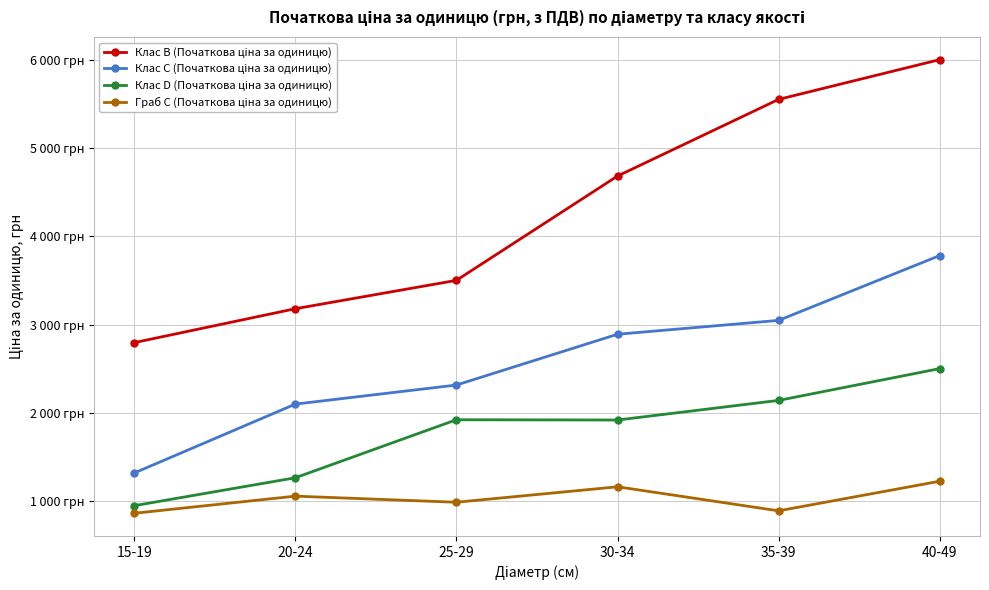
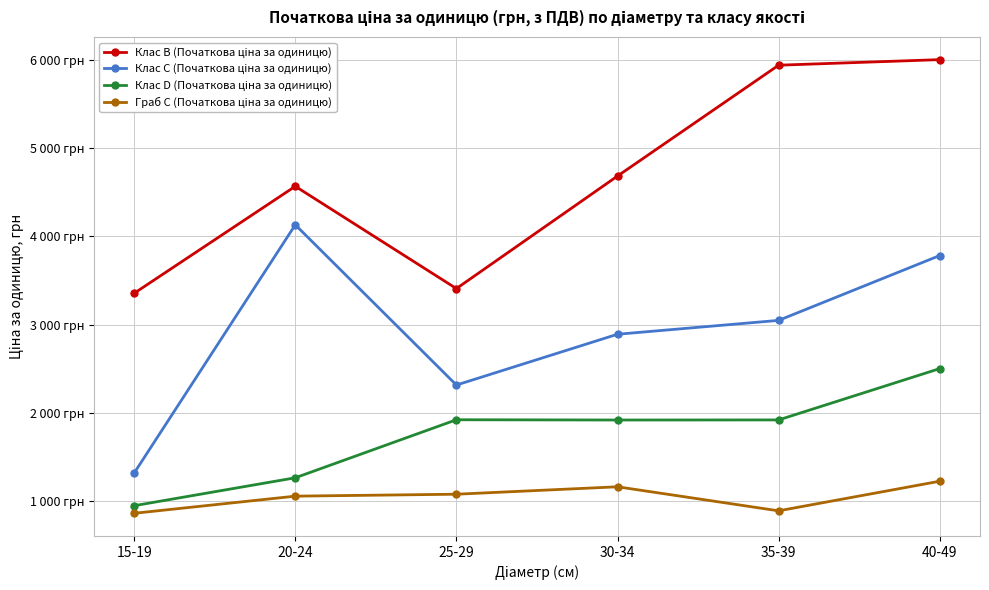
Клас B (Початкова ціна за одиницю), 15-19: 2800 грн -> 3400 грн
Клас B (Початкова ціна за одиницю), 20-24: 3200 грн -> 4600 грн
Клас C (Початкова ціна за одиницю), 20-24: 2100 грн -> 4100 грн
Клас B (Початкова ціна за одиницю), 25-29: 3500 грн -> 3400 грн
Граб C (Початкова ціна за одиницю), 25-29: 1000 грн -> 1100 грн
Клас B (Початкова ціна за одиницю), 35-39: 5600 грн -> 5900 грн
Клас D (Початкова ціна за одиницю), 35-39: 2100 грн -> 1900 грн
